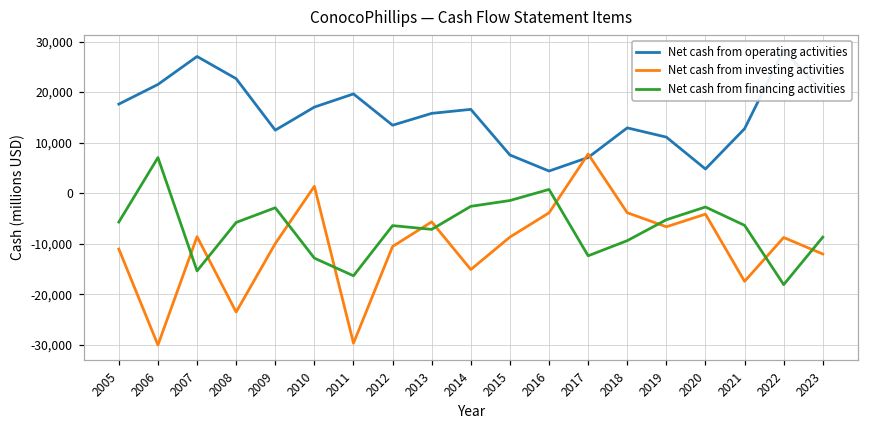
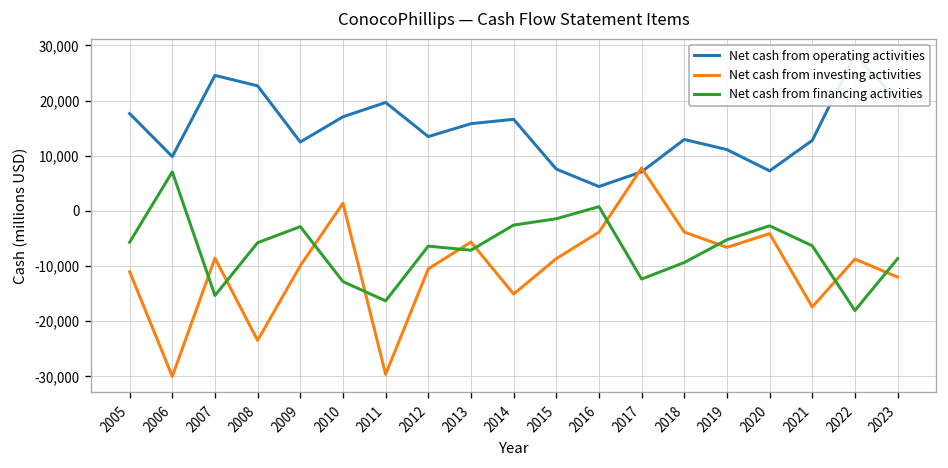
Net cash from operating activities, 2006: 22,000 -> 10,000
Net cash from operating activities, 2007: 27,000 -> 25,000
Net cash from operating activities, 2020: 5,000 -> 7,000
